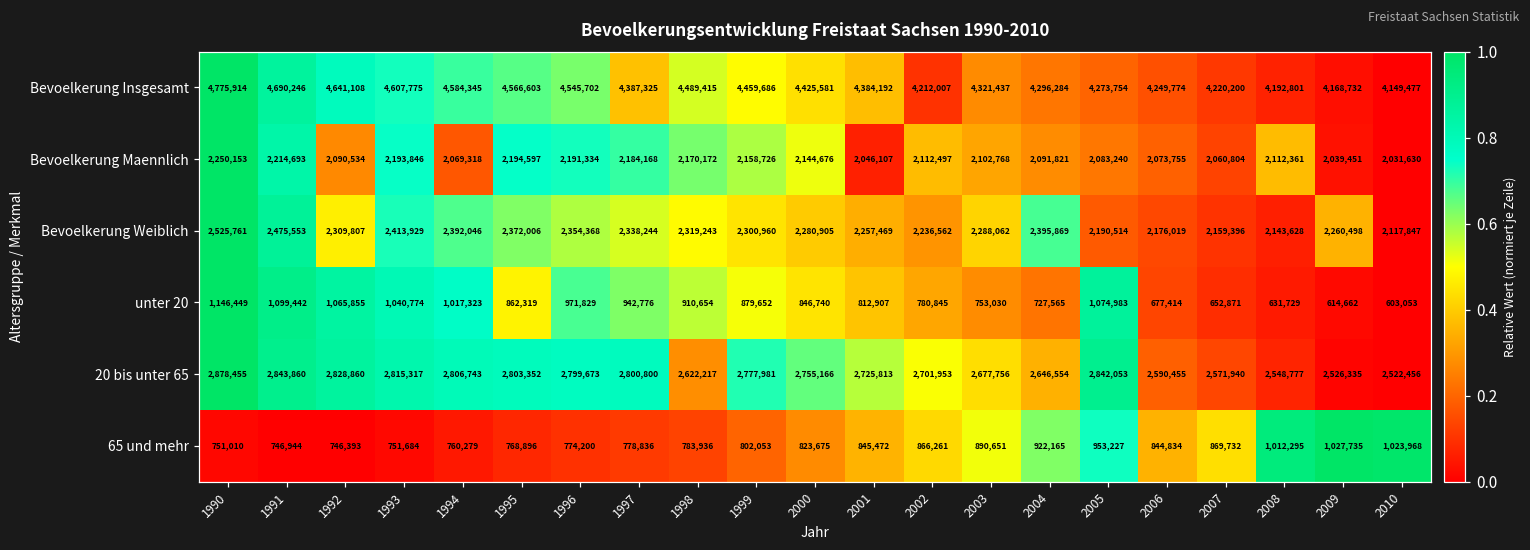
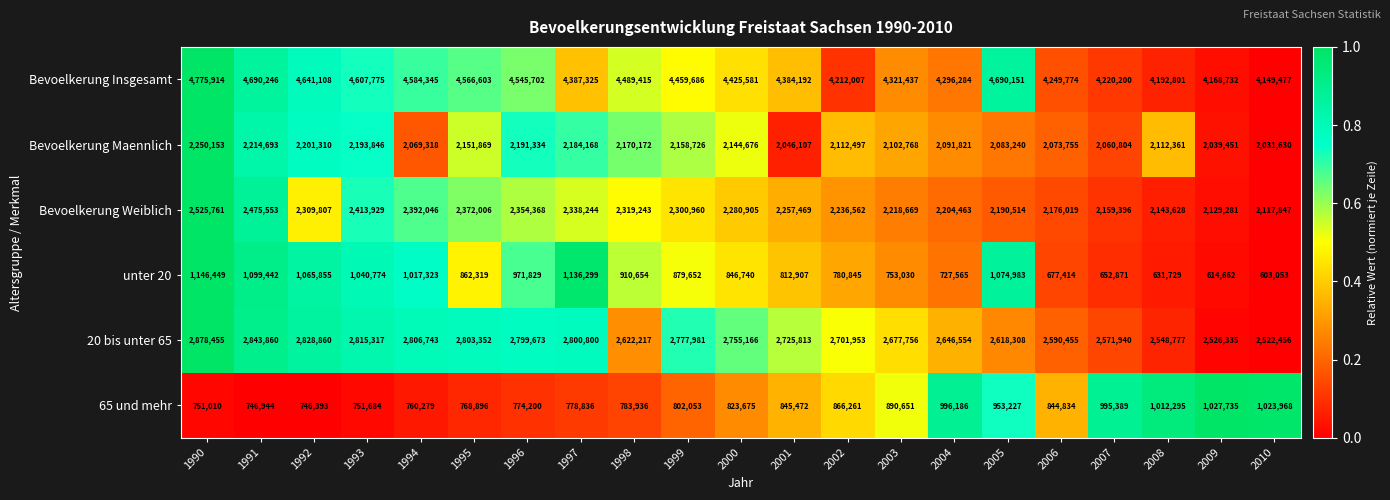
Bevoelkerung Insgesamt, 2005: 4,273,754 -> 4,690,151
Bevoelkerung Maennlich, 1992: 2,090,534 -> 2,201,310
Bevoelkerung Maennlich, 1995: 2,194,597 -> 2,151,869
Bevoelkerung Weiblich, 2003: 2,288,062 -> 2,218,669
Bevoelkerung Weiblich, 2004: 2,395,869 -> 2,204,463
Bevoelkerung Weiblich, 2009: 2,260,498 -> 2,129,281
unter 20, 1997: 942,776 -> 1,136,299
20 bis unter 65, 2005: 2,842,053 -> 2,618,308
65 und mehr, 2004: 922,165 -> 996,186
65 und mehr, 2007: 869,732 -> 995,389
